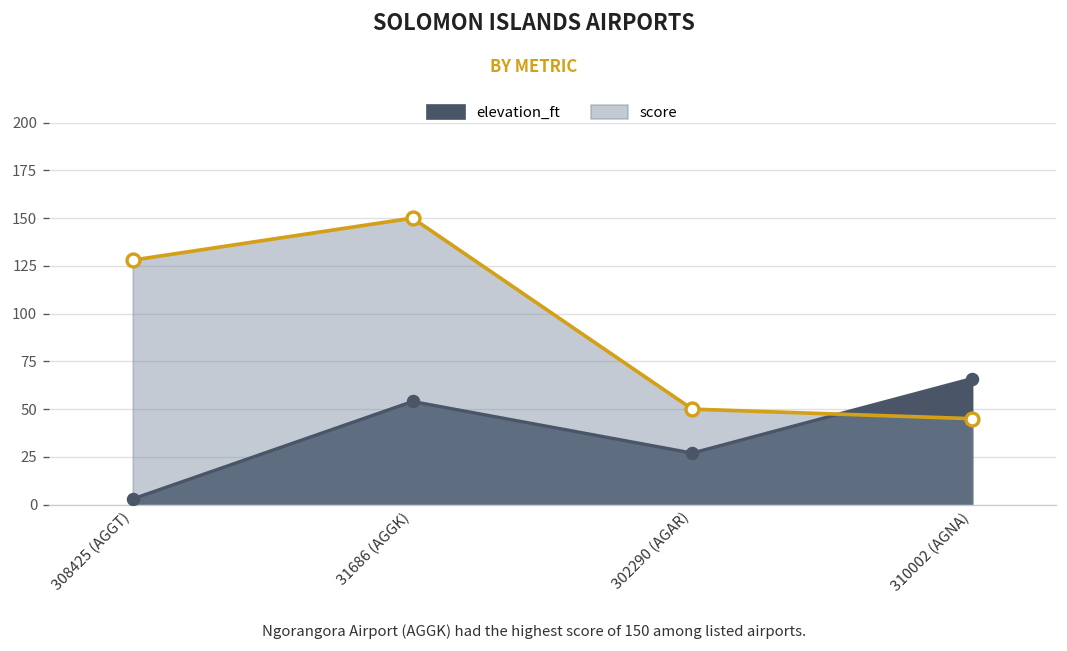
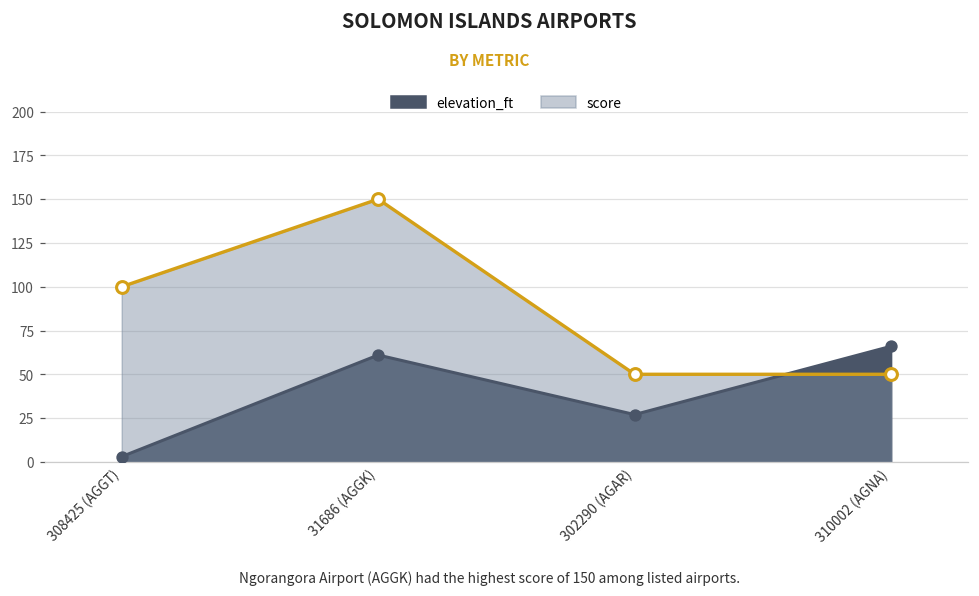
score, 308425 (AGGT): 128 -> 100
elevation_ft, 31686 (AGGK): 54 -> 61
score, 310002 (AGNA): 45 -> 50
